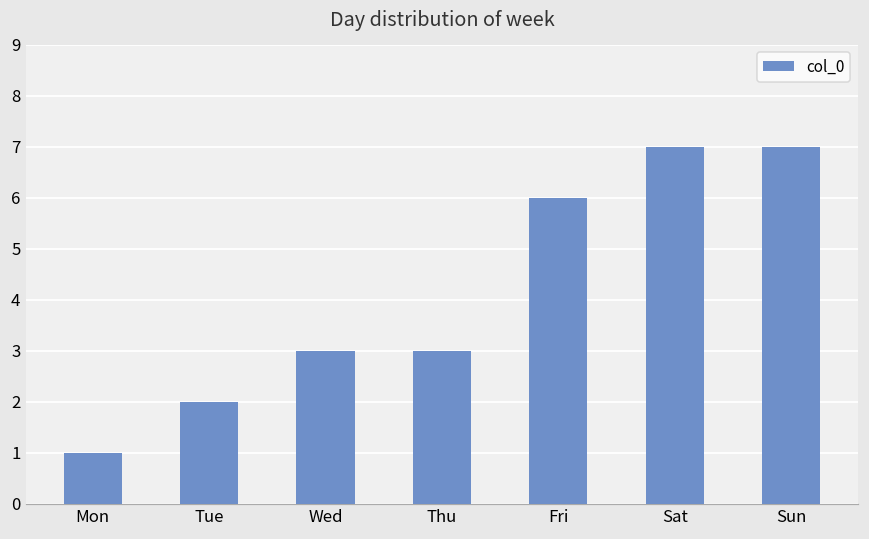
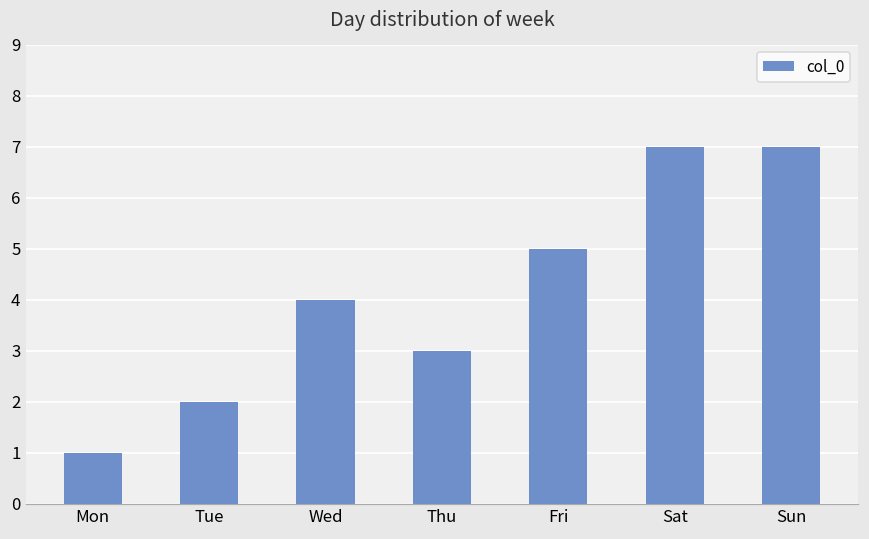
Wed: 3 -> 4
Fri: 6 -> 5
